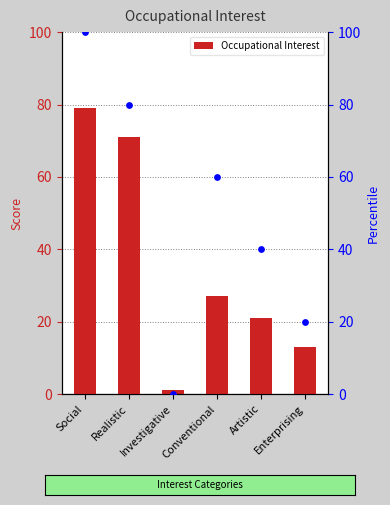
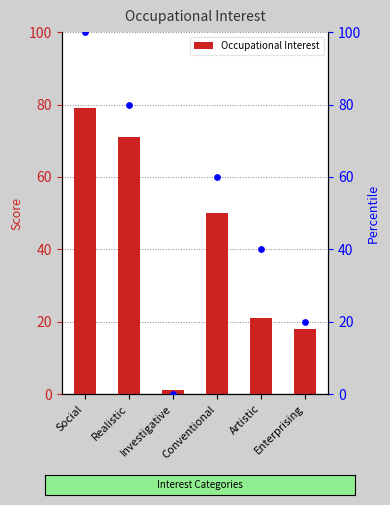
Occupational Interest, Conventional: 27 -> 50
Occupational Interest, Enterprising: 13 -> 18
